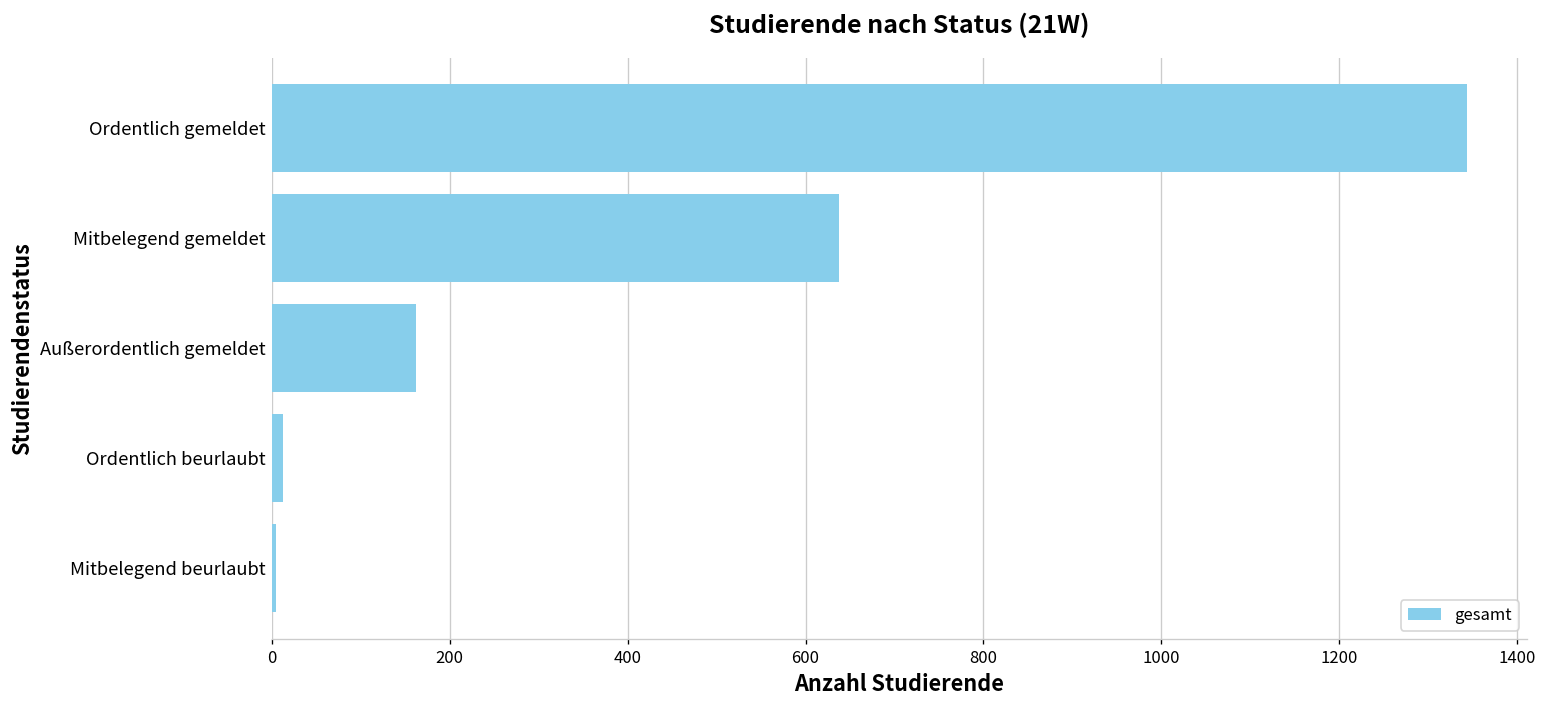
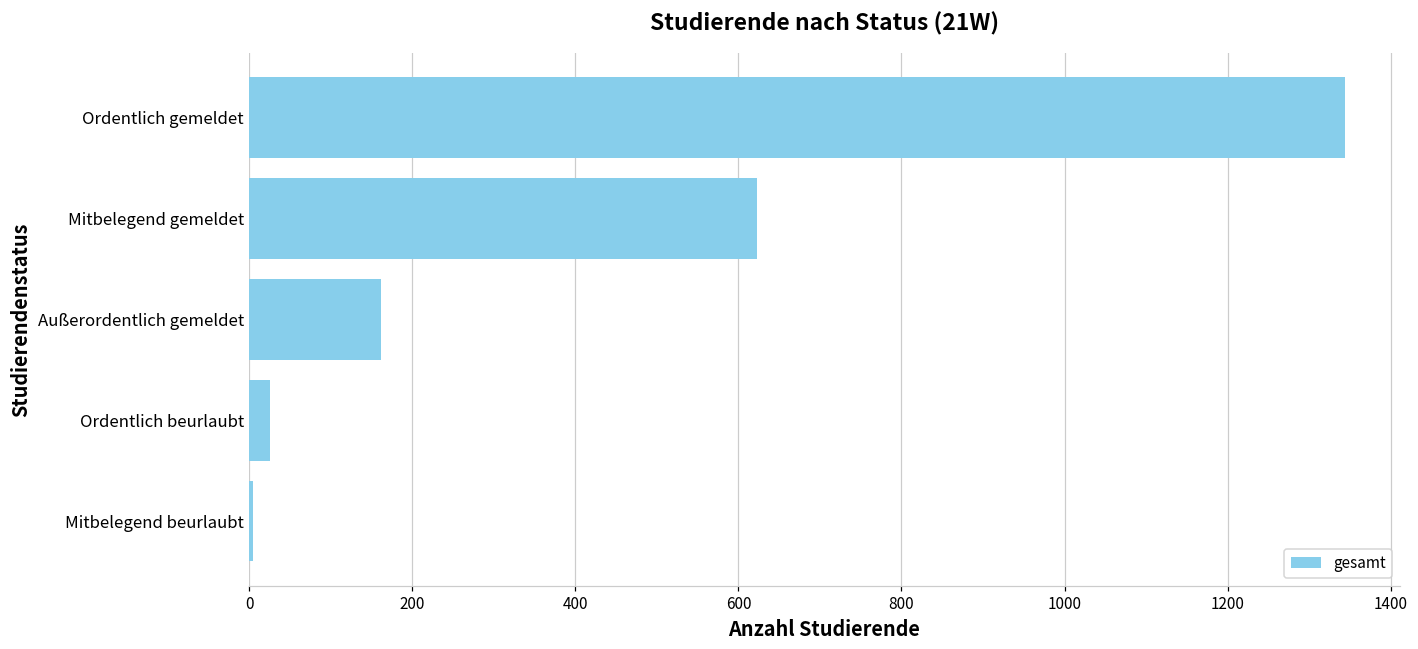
Mitbelegend gemeldet: 640 -> 620
Ordentlich beurlaubt: 10 -> 30
